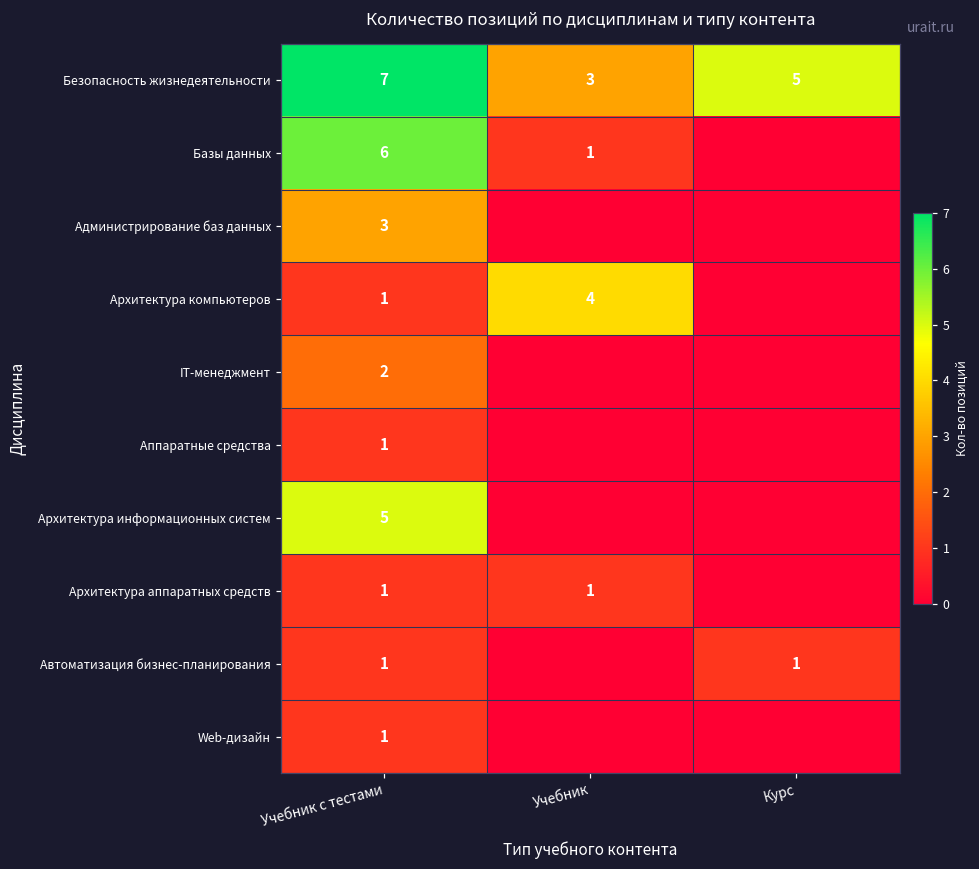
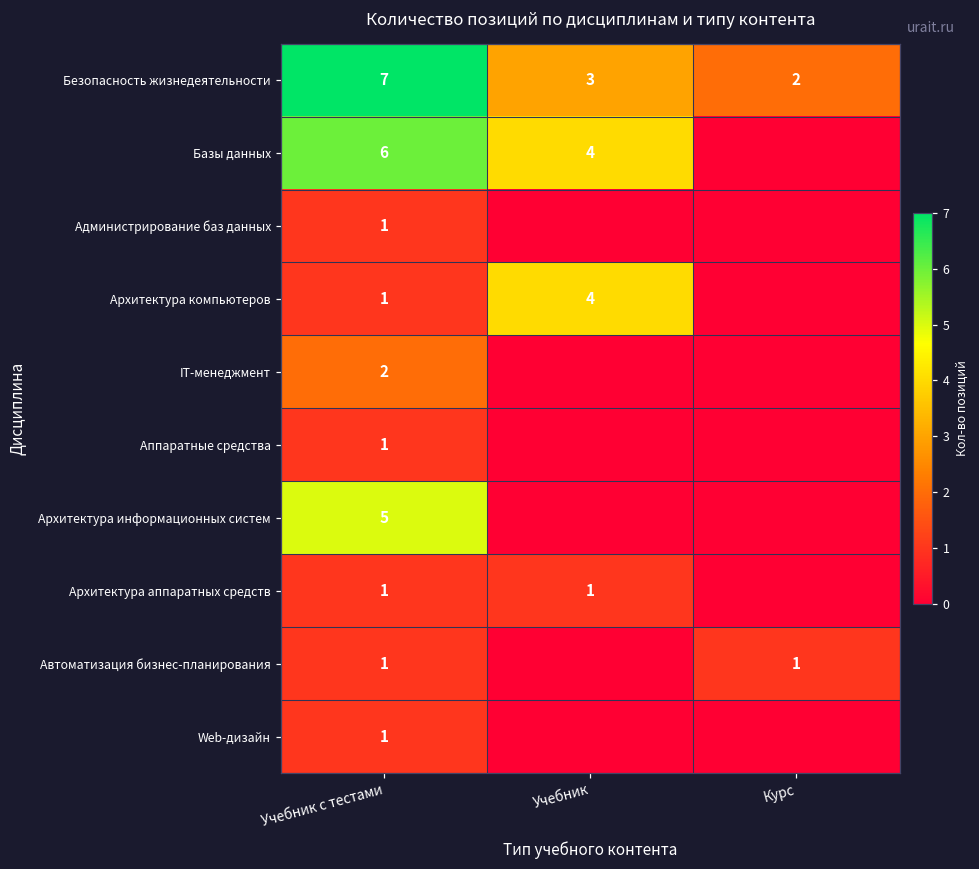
Безопасность жизнедеятельности, Курс: 5 -> 2
Базы данных, Учебник: 1 -> 4
Администрирование баз данных, Учебник с тестами: 3 -> 1
